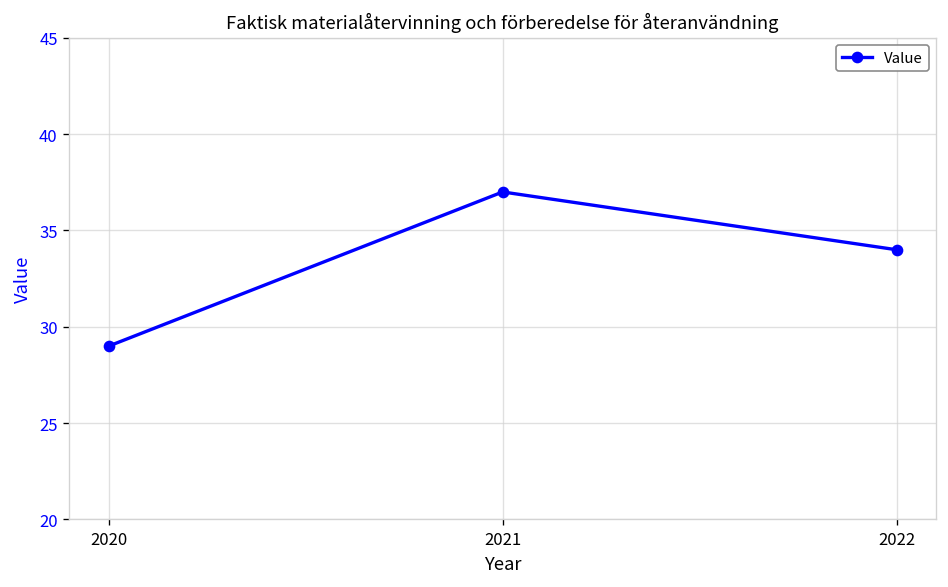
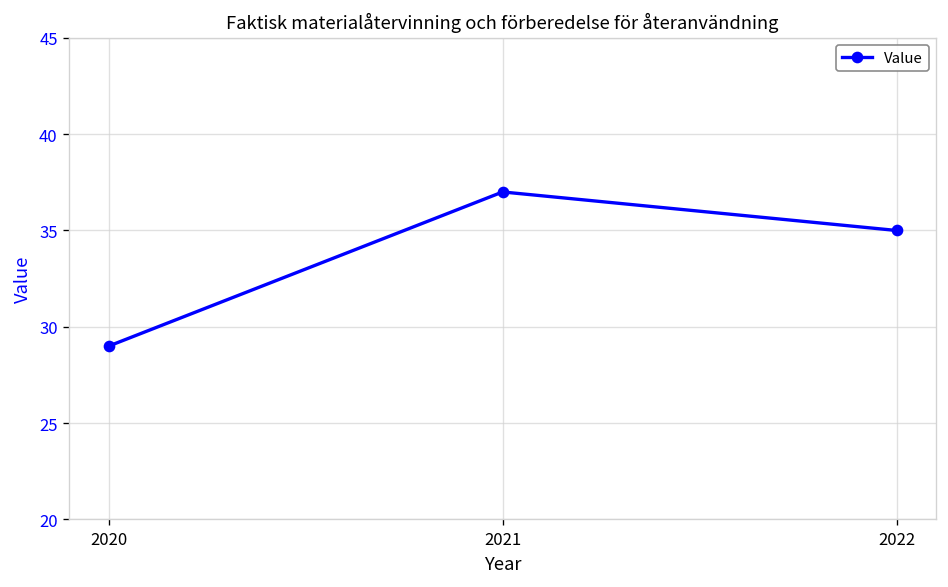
2022: 34 -> 35
